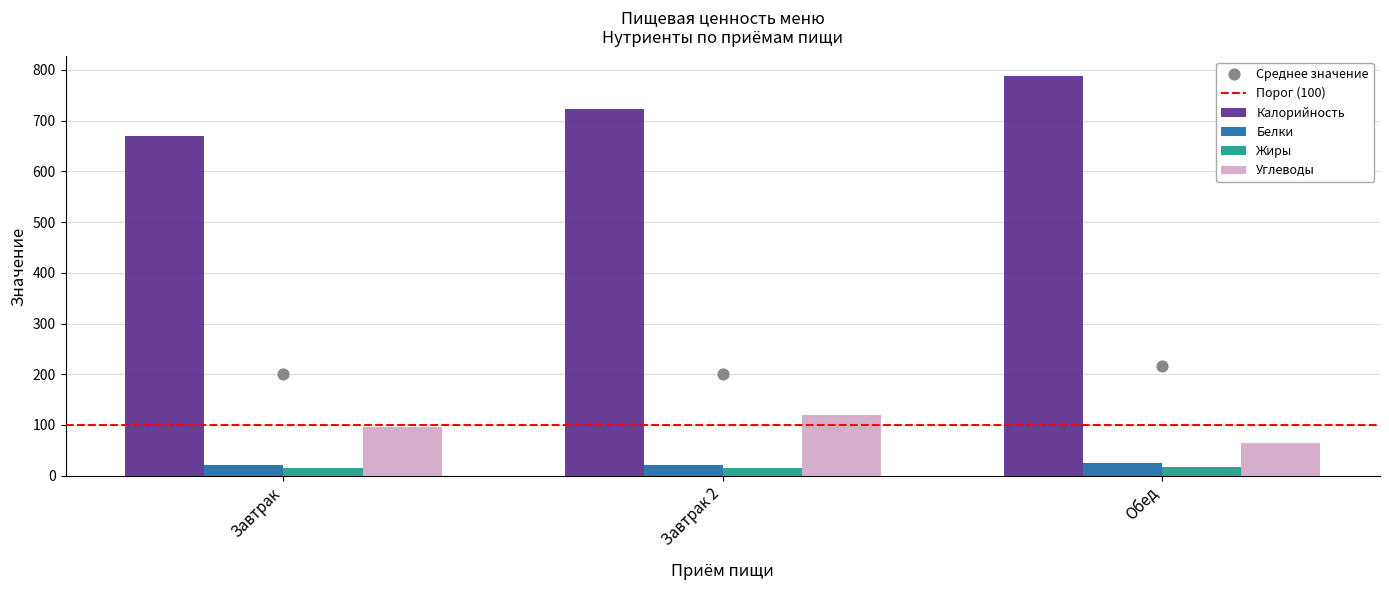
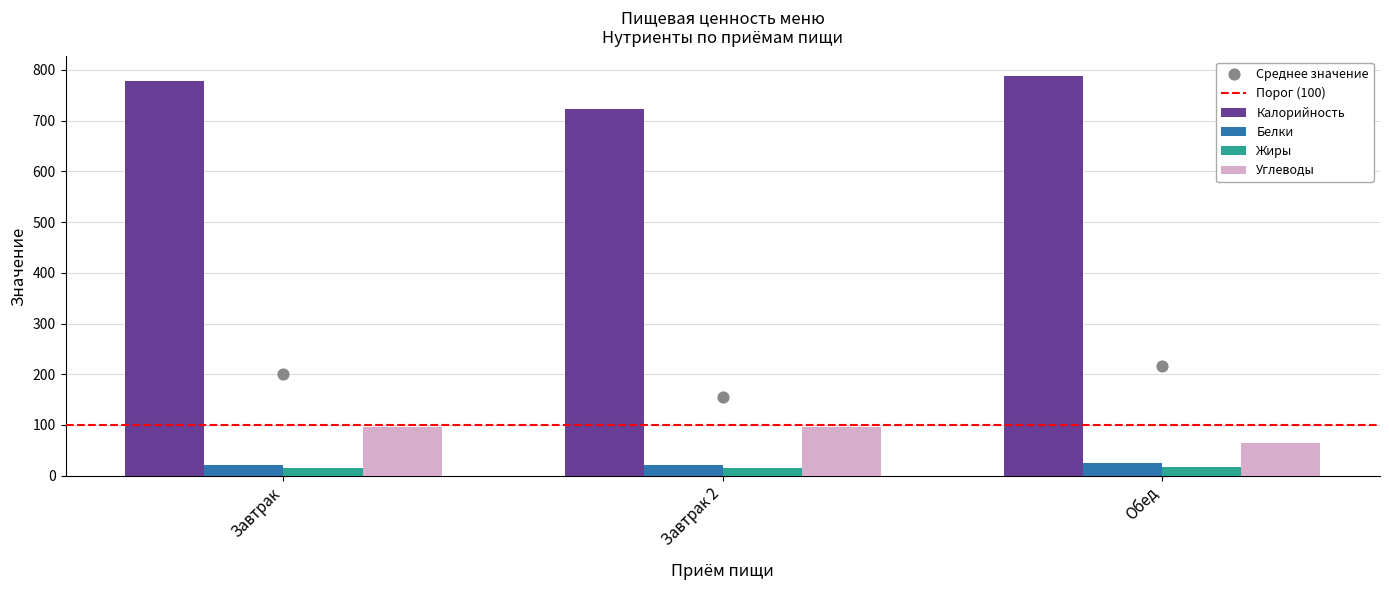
Калорийность, Завтрак: 670 -> 780
Среднее значение, Завтрак 2: 200 -> 160
Углеводы, Завтрак 2: 120 -> 100
